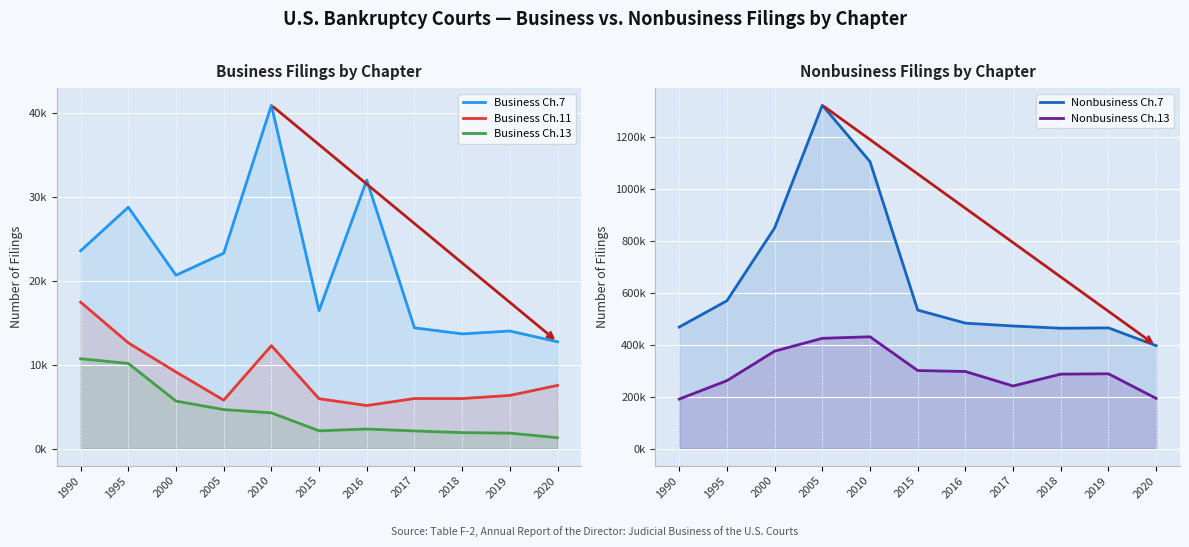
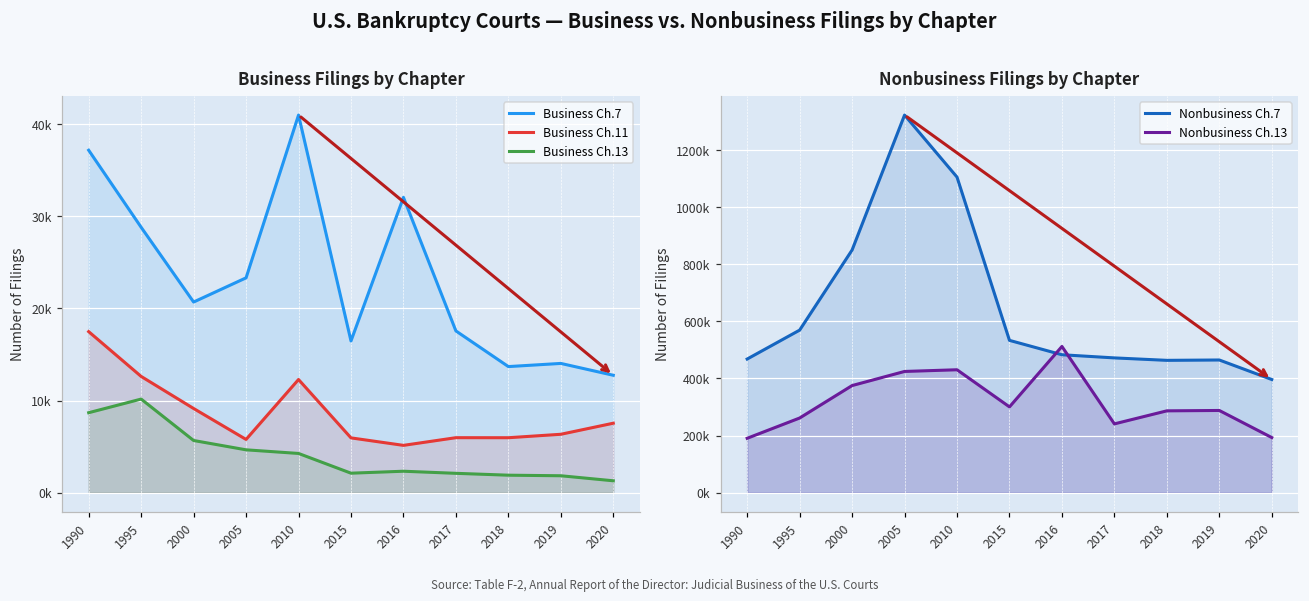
Business Filings by Chapter, Business Ch.7, 1990: 24000 -> 37000
Business Filings by Chapter, Business Ch.13, 1990: 11000 -> 9000
Business Filings by Chapter, Business Ch.7, 2017: 14000 -> 18000
Nonbusiness Filings by Chapter, Nonbusiness Ch.13, 2016: 300000 -> 510000
